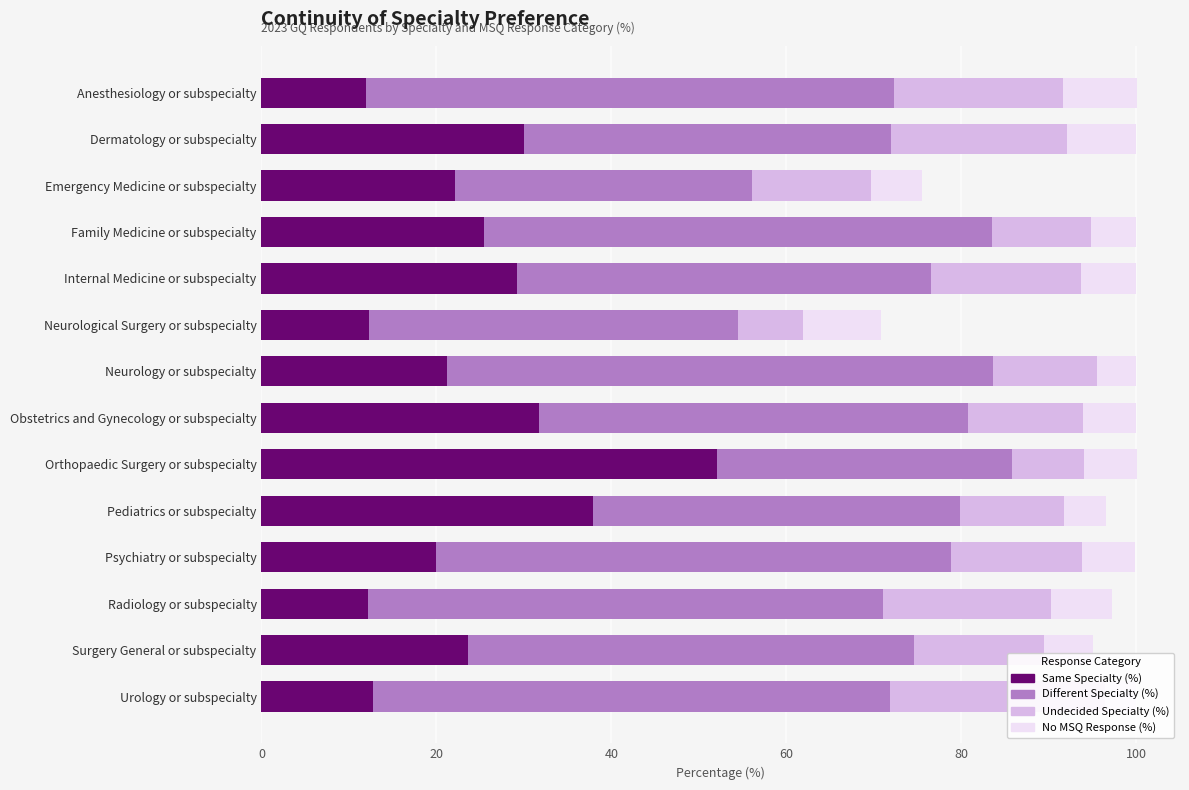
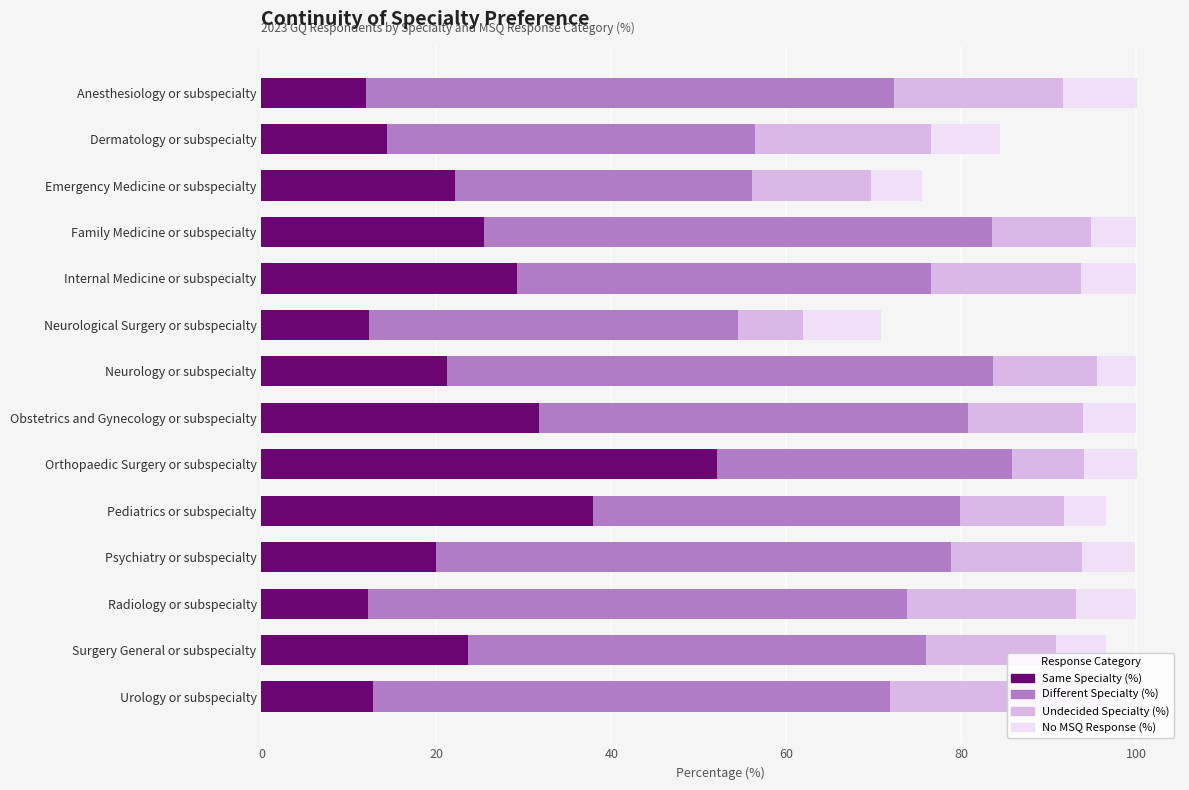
Same Specialty (%), Dermatology or subspecialty: 30 -> 14
Different Specialty (%), Radiology or subspecialty: 59 -> 62
Different Specialty (%), Surgery General or subspecialty: 51 -> 52
